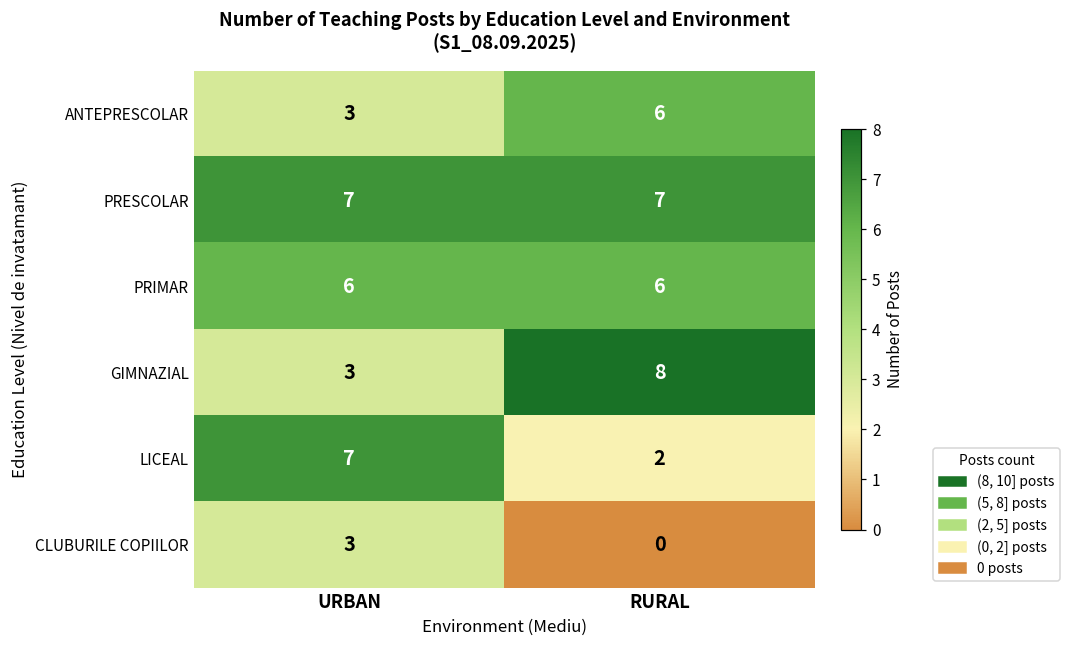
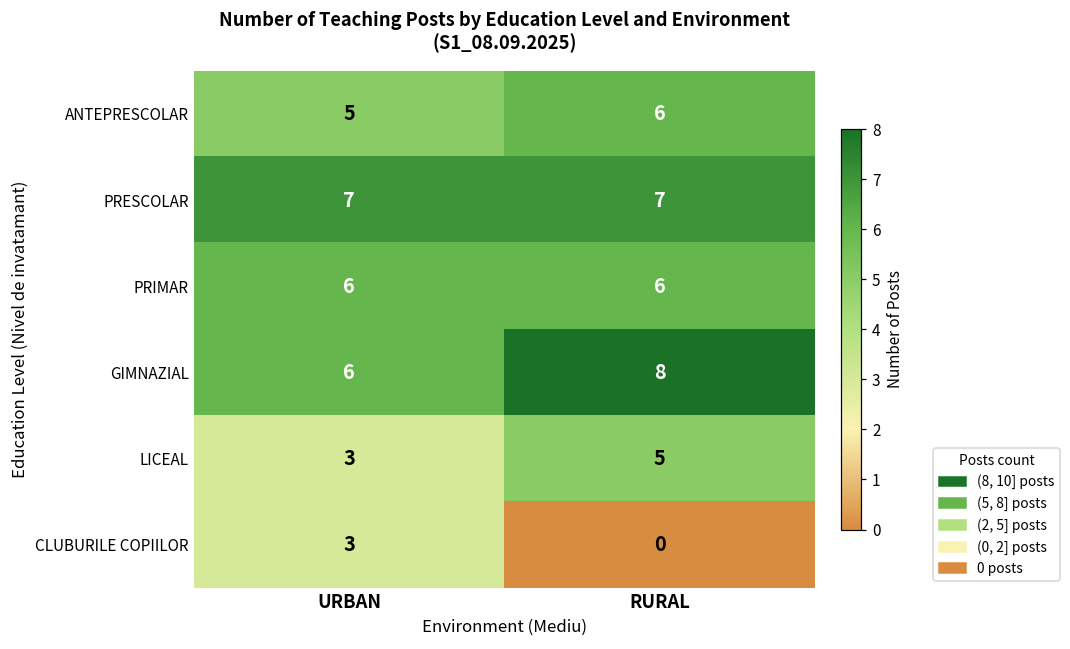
ANTEPRESCOLAR, URBAN: 3 -> 5
GIMNAZIAL, URBAN: 3 -> 6
LICEAL, URBAN: 7 -> 3
LICEAL, RURAL: 2 -> 5
